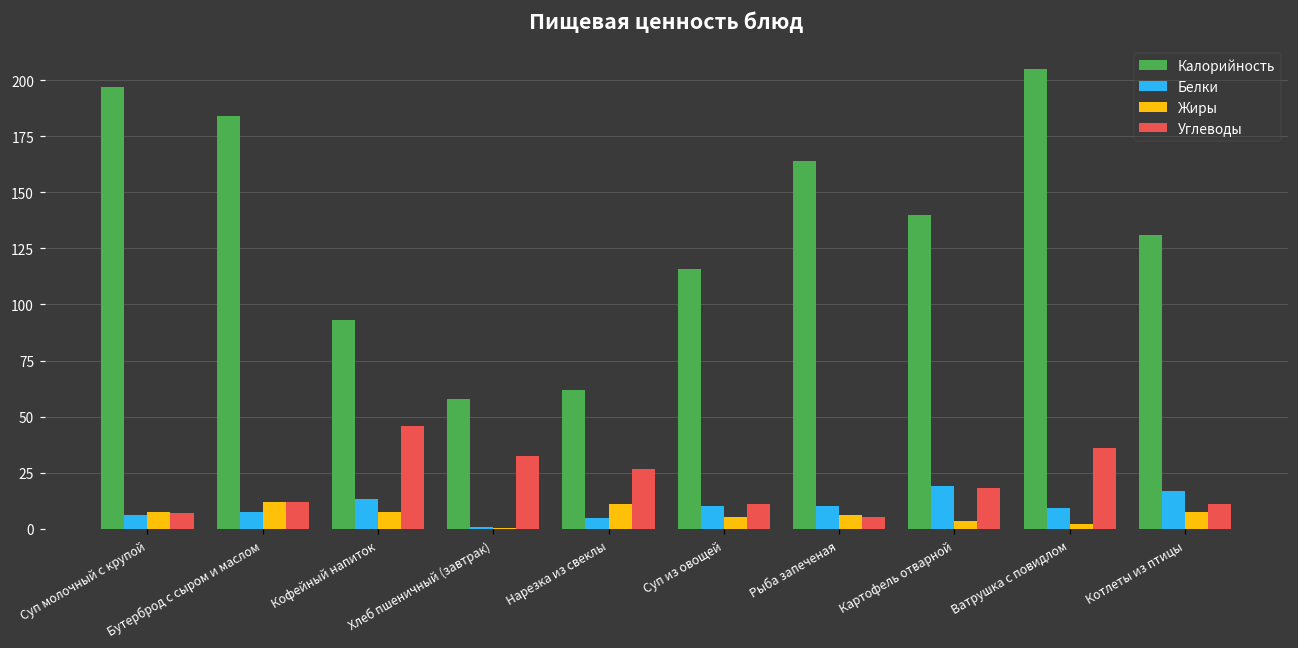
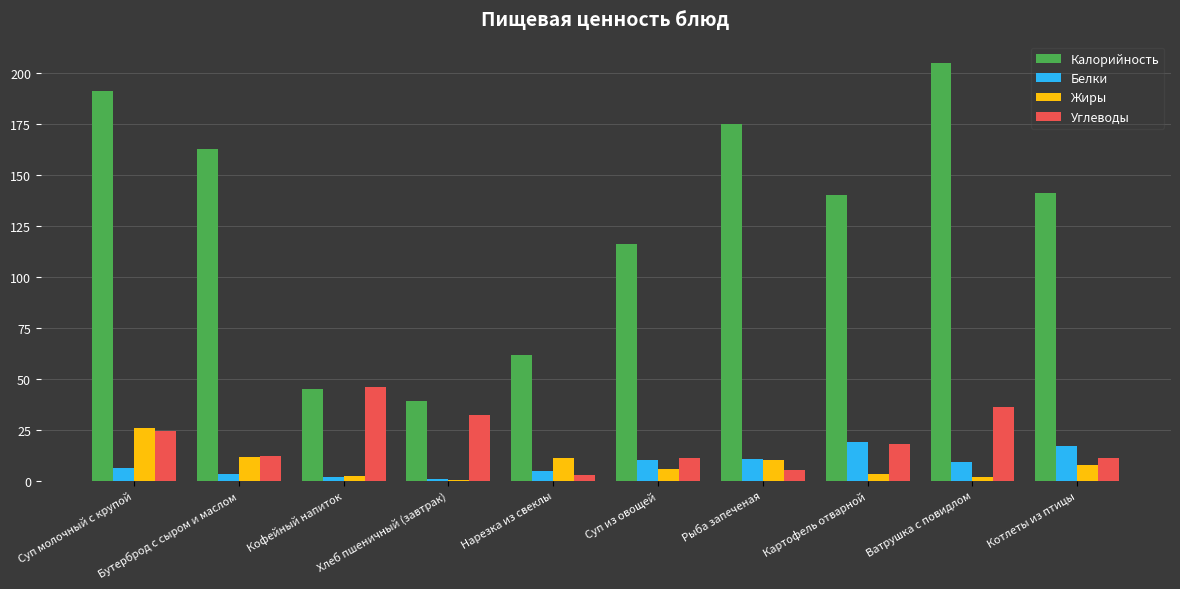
Калорийность, Суп молочный с крупой: 197 -> 191
Жиры, Суп молочный с крупой: 8 -> 26
Углеводы, Суп молочный с крупой: 7 -> 24
Калорийность, Бутерброд с сыром и маслом: 184 -> 163
Белки, Бутерброд с сыром и маслом: 8 -> 3
Калорийность, Кофейный напиток: 93 -> 45
Белки, Кофейный напиток: 13 -> 2
Жиры, Кофейный напиток: 7 -> 2
Калорийность, Хлеб пшеничный (завтрак): 58 -> 39
Углеводы, Нарезка из свеклы: 27 -> 3
Калорийность, Рыба запеченая: 164 -> 175
Жиры, Рыба запеченая: 6 -> 10
Калорийность, Котлеты из птицы: 131 -> 141
